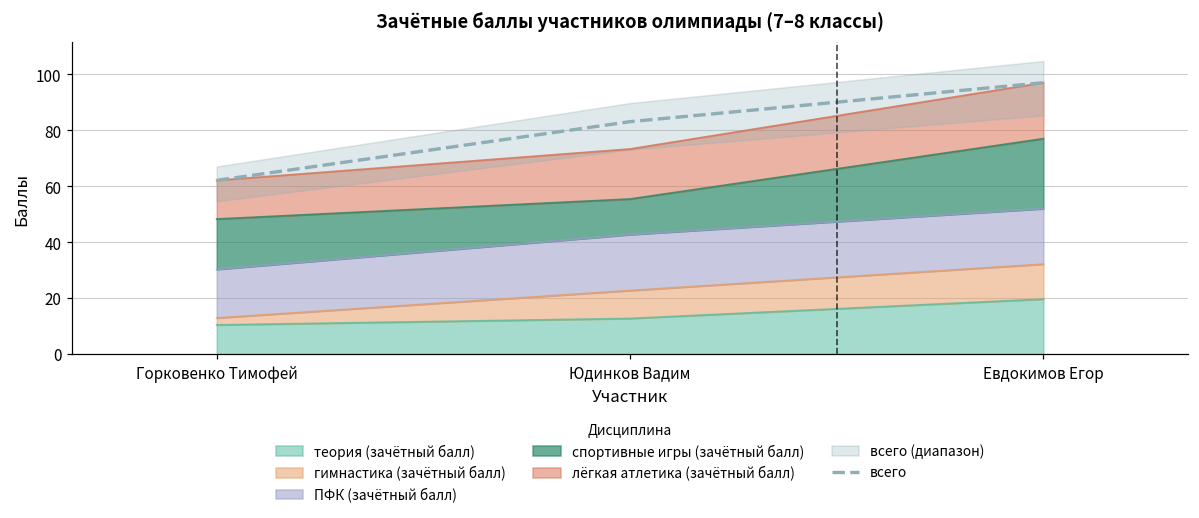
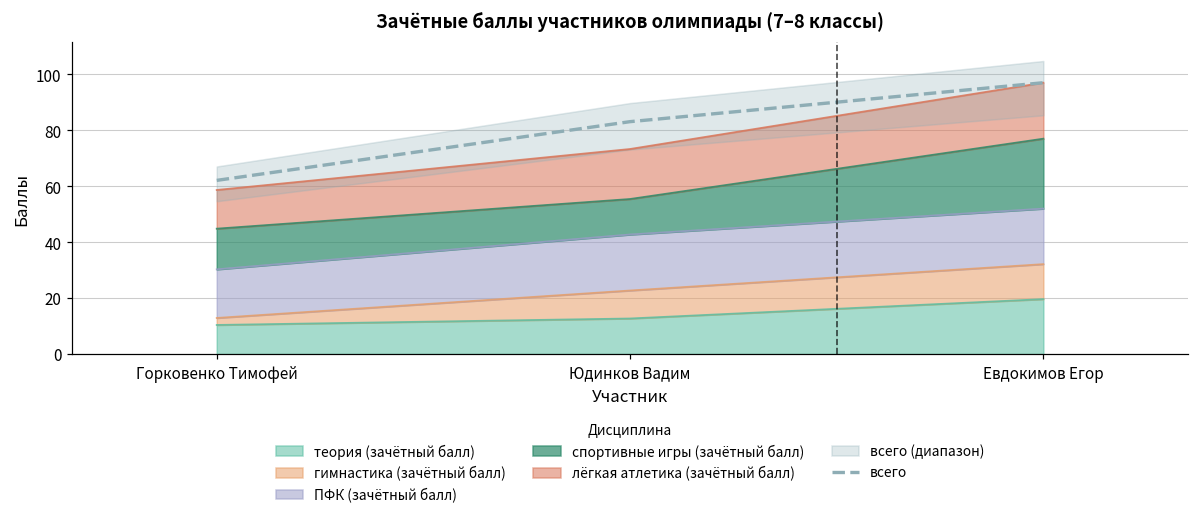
спортивные игры (зачётный балл), Горковенко Тимофей: 18 -> 15
